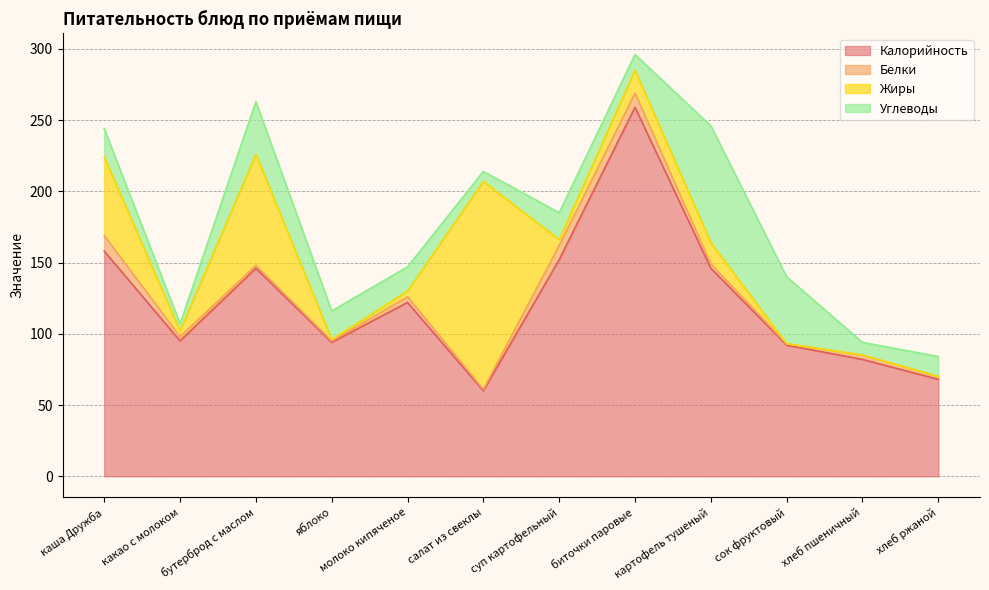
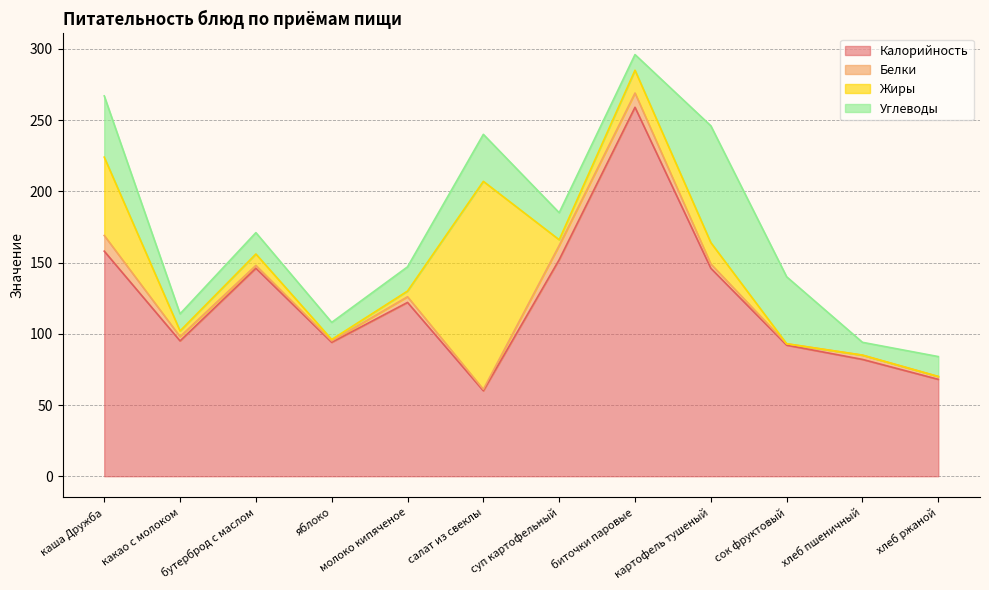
Углеводы, каша Дружба: 20 -> 43
Углеводы, какао с молоком: 5 -> 12
Жиры, бутерброд с маслом: 78 -> 8
Углеводы, бутерброд с маслом: 37 -> 15
Углеводы, яблоко: 20 -> 12
Углеводы, салат из свеклы: 7 -> 33
